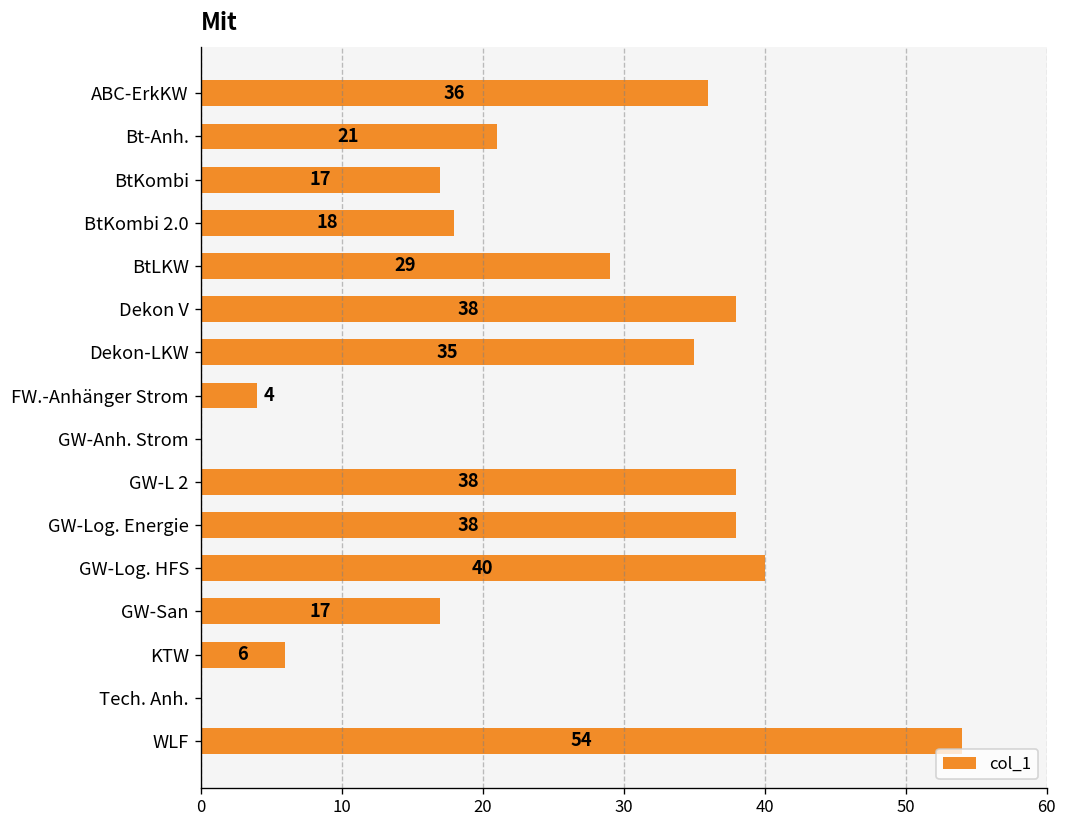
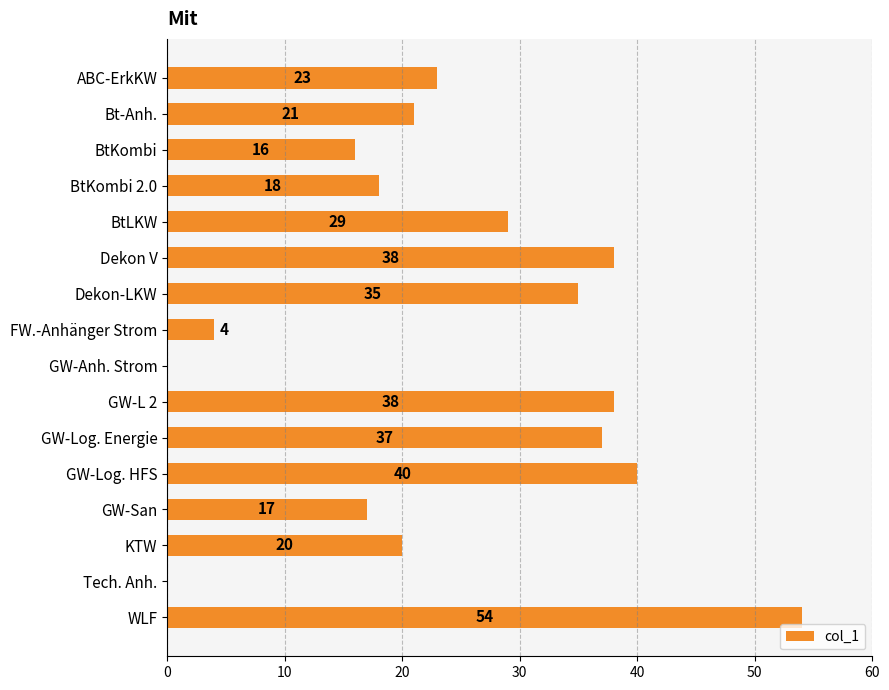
ABC-ErkKW: 36 -> 23
BtKombi: 17 -> 16
GW-Log. Energie: 38 -> 37
KTW: 6 -> 20
